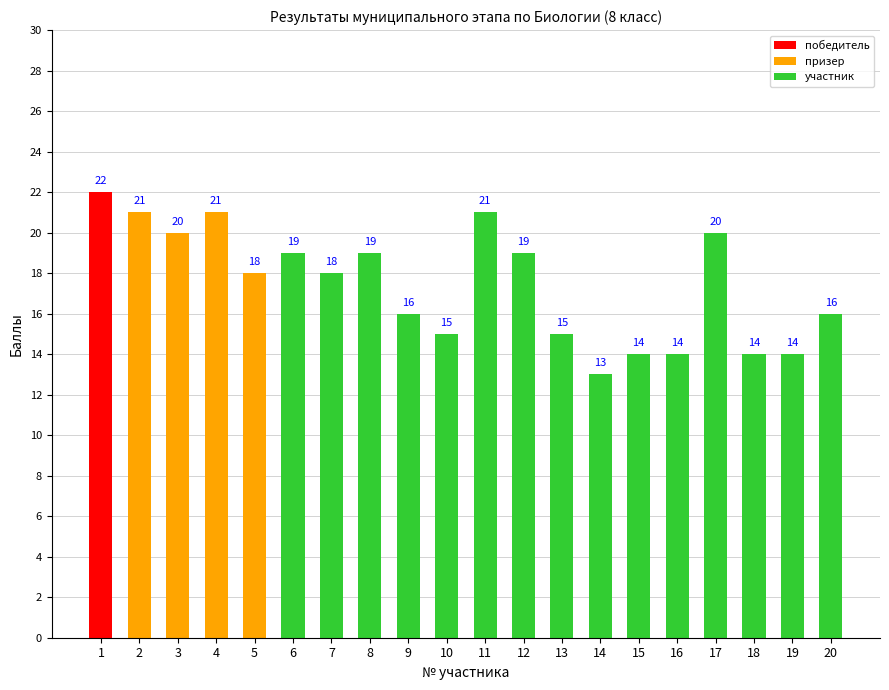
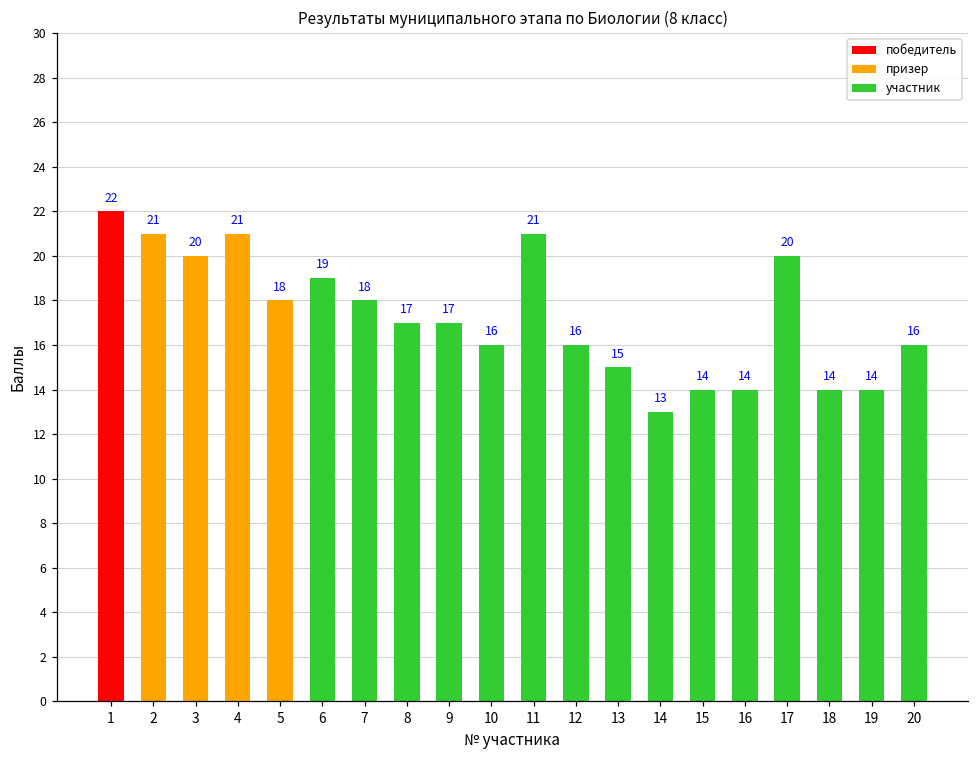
8: 19 -> 17
9: 16 -> 17
10: 15 -> 16
12: 19 -> 16
